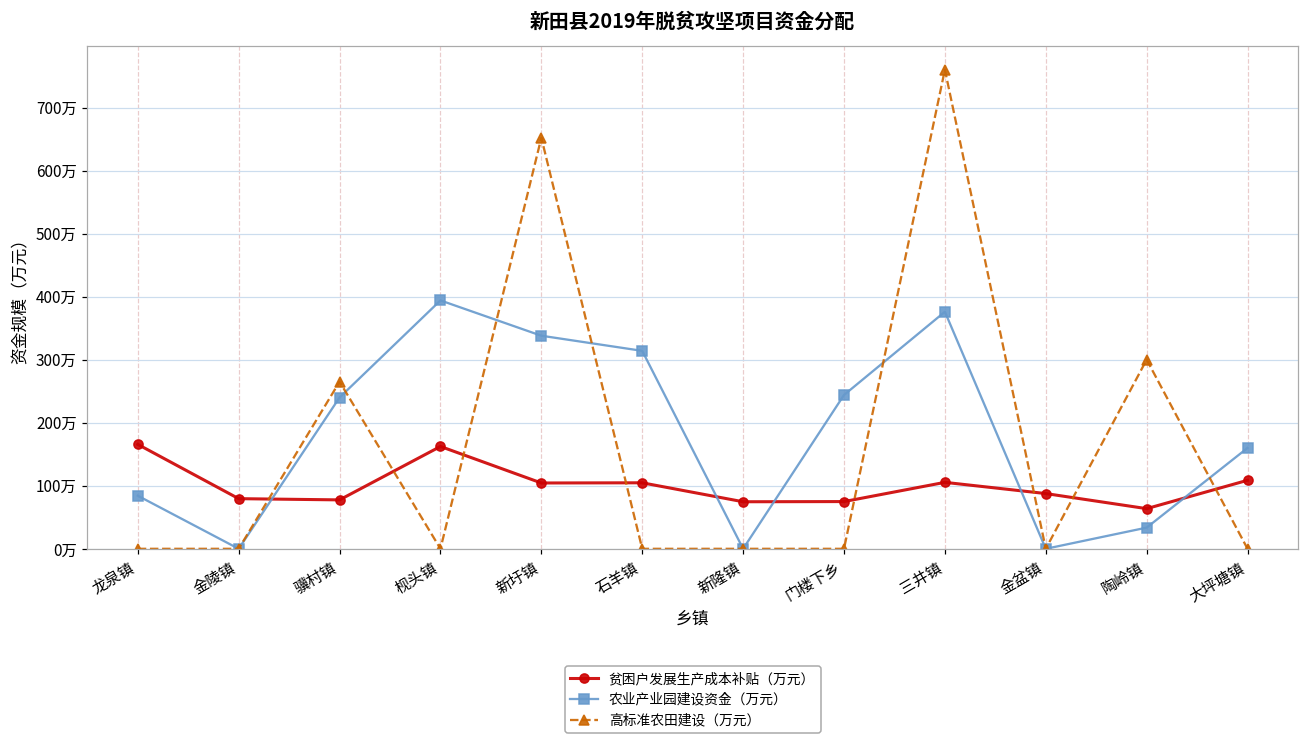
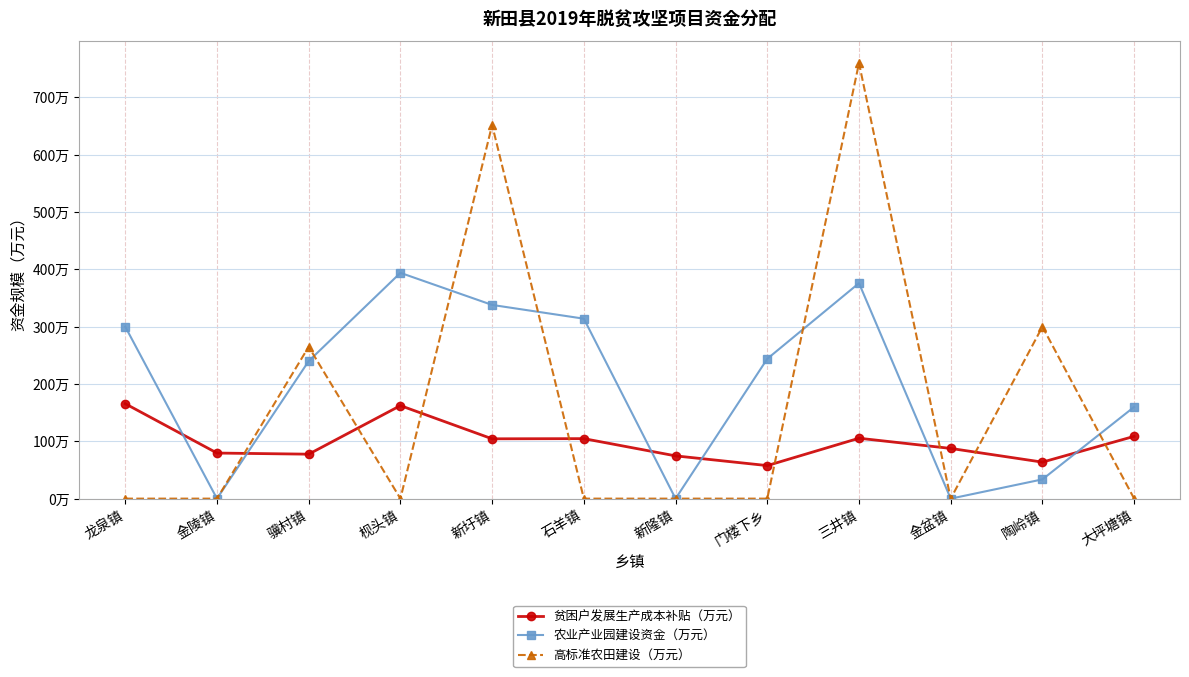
农业产业园建设资金（万元）, 龙泉镇: 80万 -> 300万
贫困户发展生产成本补贴（万元）, 门楼下乡: 70万 -> 60万
